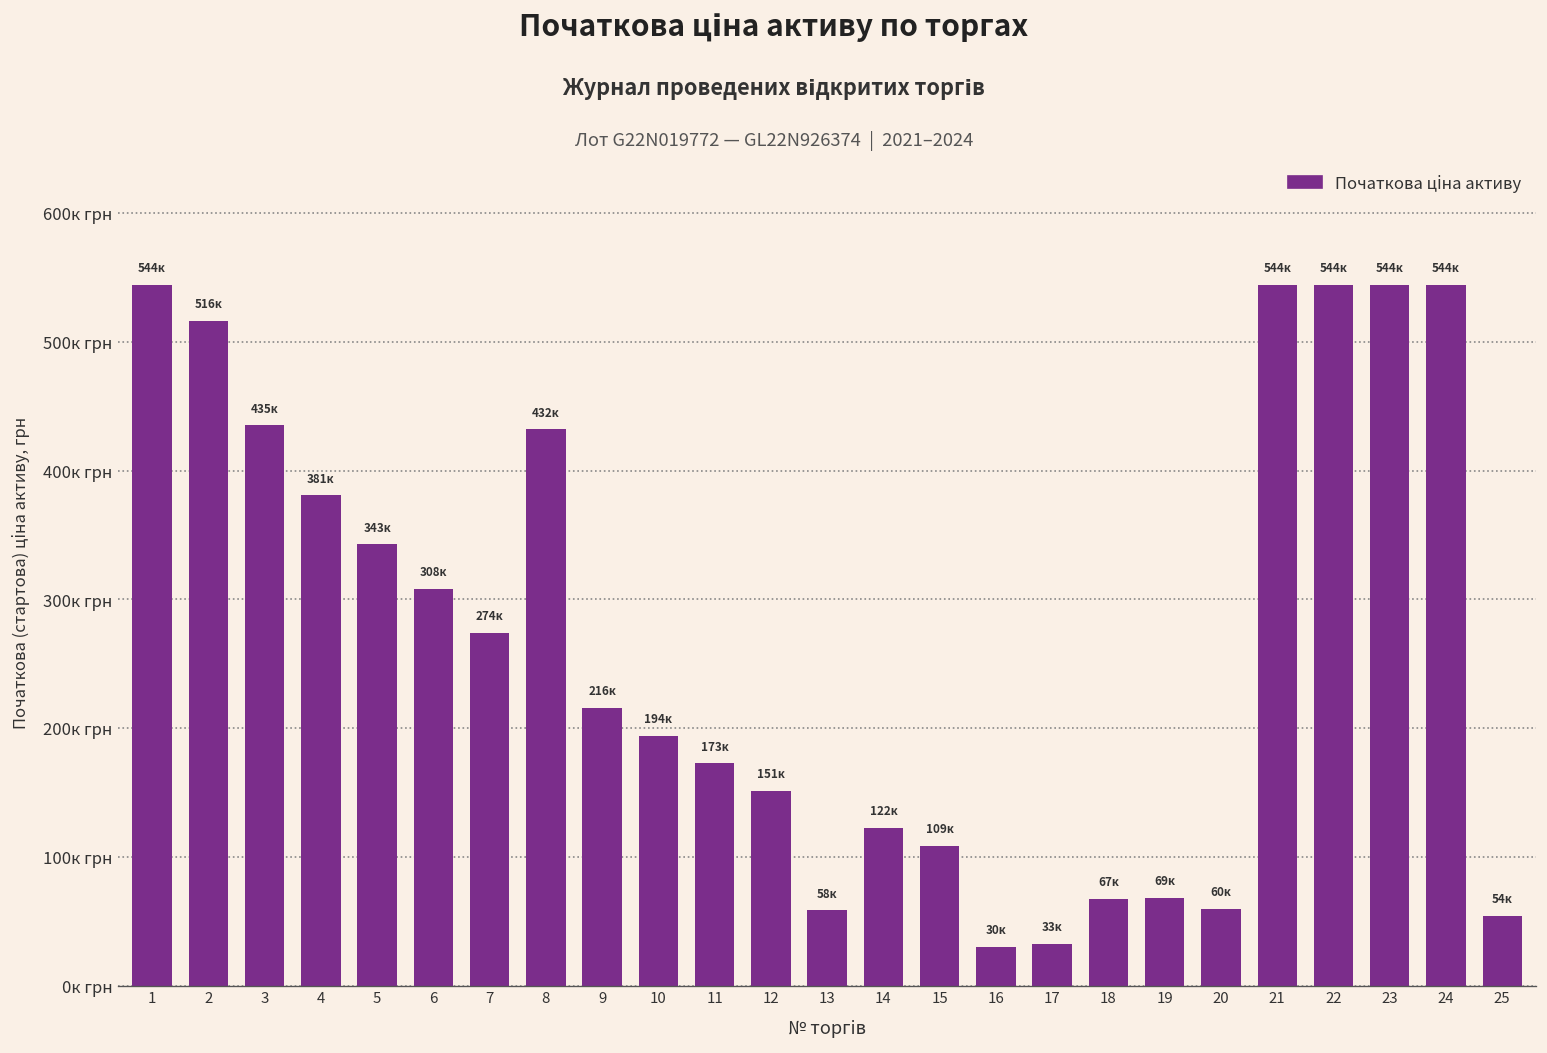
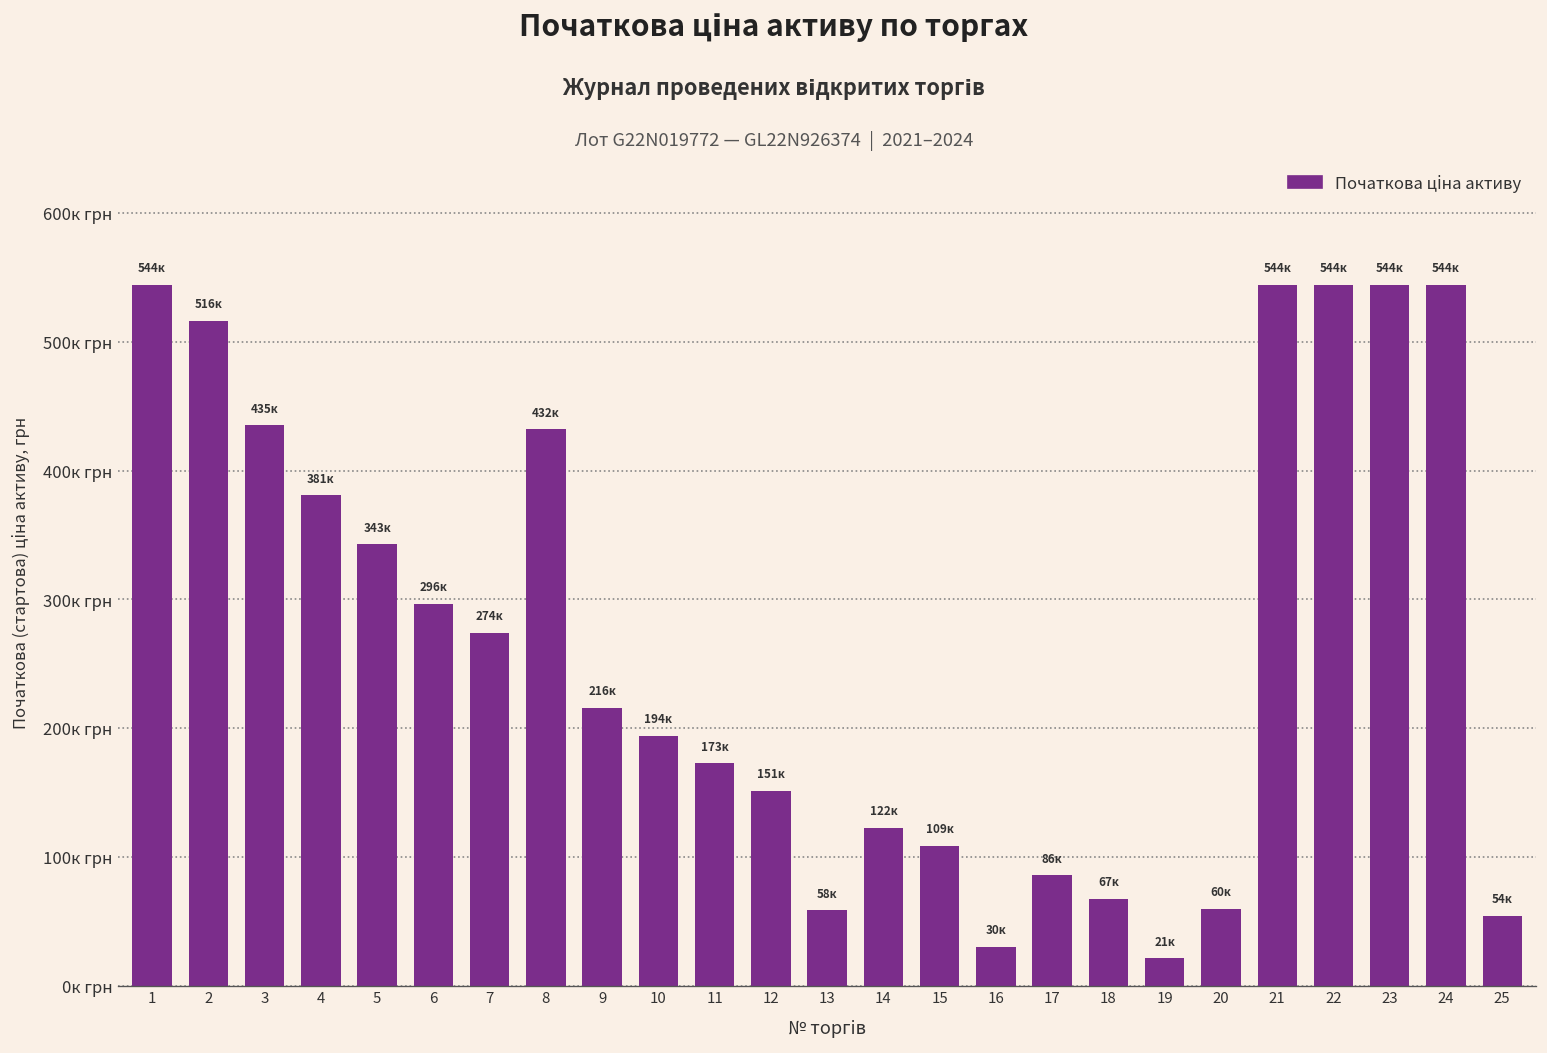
6: 308к -> 296к
17: 33к -> 86к
19: 69к -> 21к
